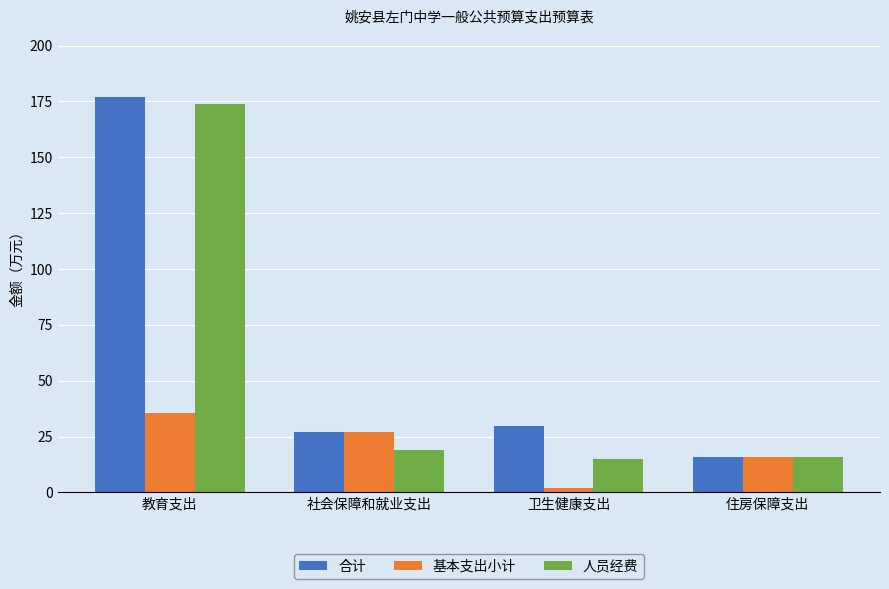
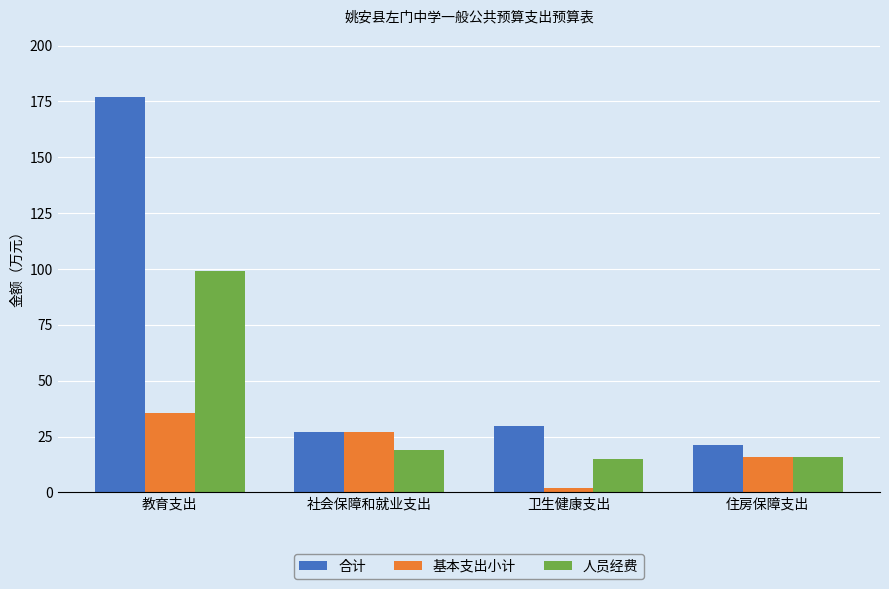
人员经费, 教育支出: 174 -> 99
合计, 住房保障支出: 16 -> 21
